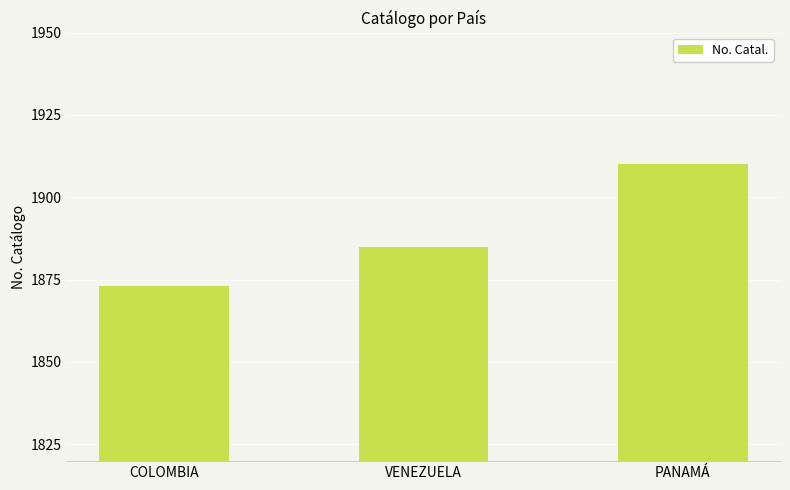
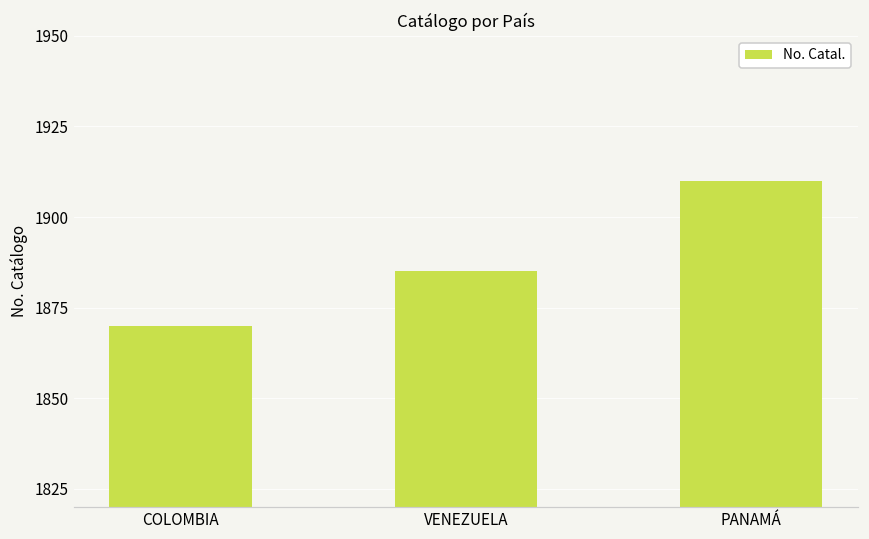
COLOMBIA: 1873 -> 1870
